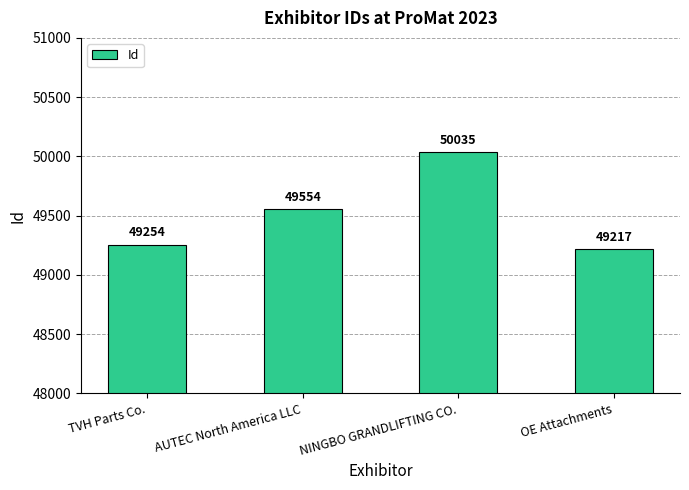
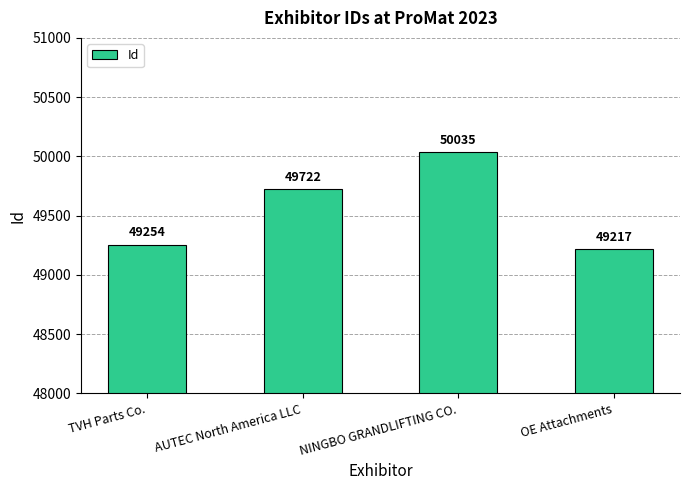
AUTEC North America LLC: 49554 -> 49722
